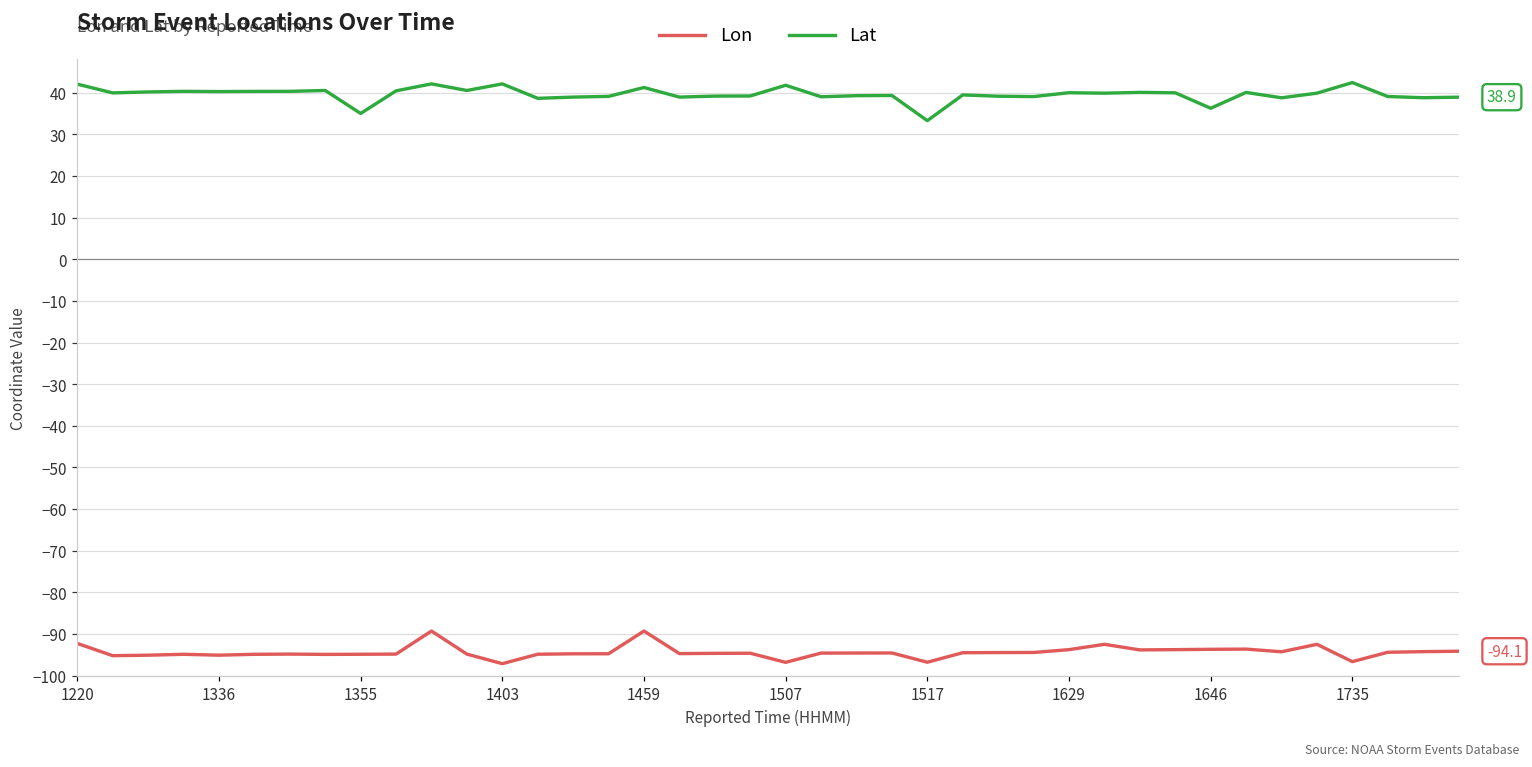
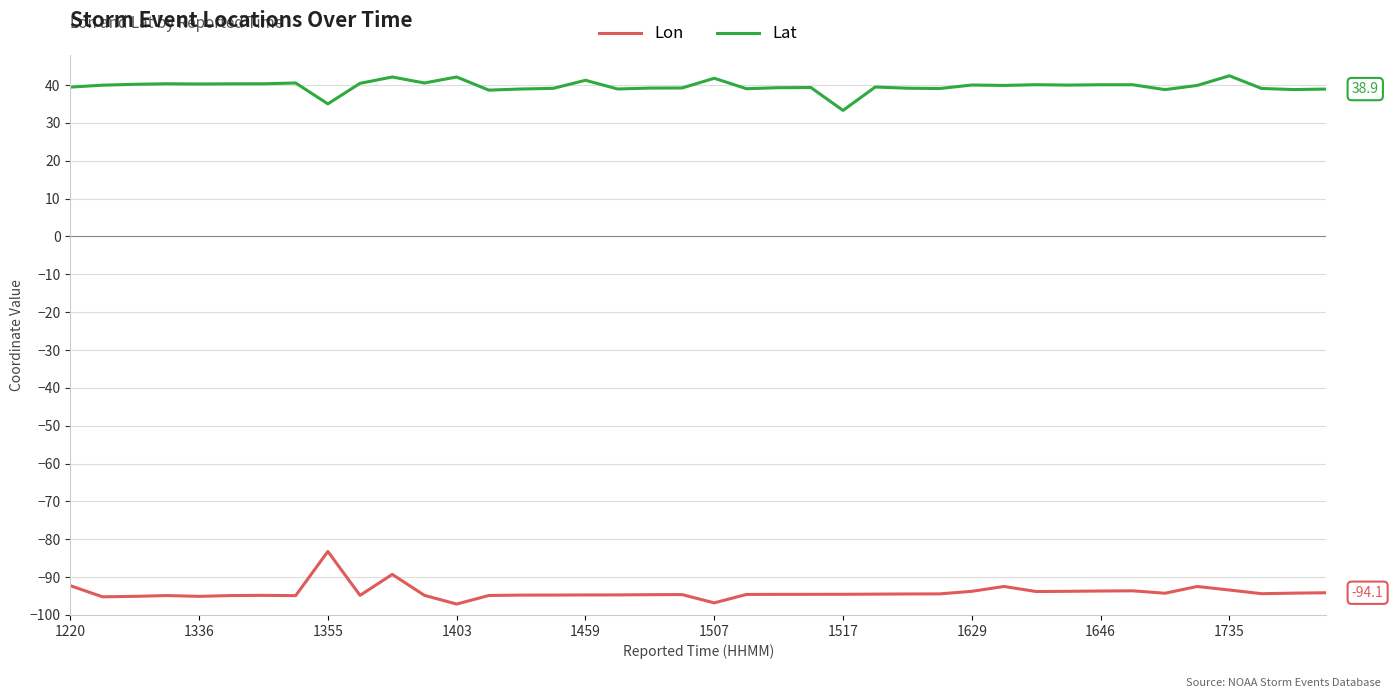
Lat, 1220: 42 -> 39
Lon, 1355: -95 -> -83
Lon, 1459: -89 -> -95
Lon, 1517: -97 -> -95
Lat, 1646: 36 -> 40
Lon, 1735: -97 -> -93
